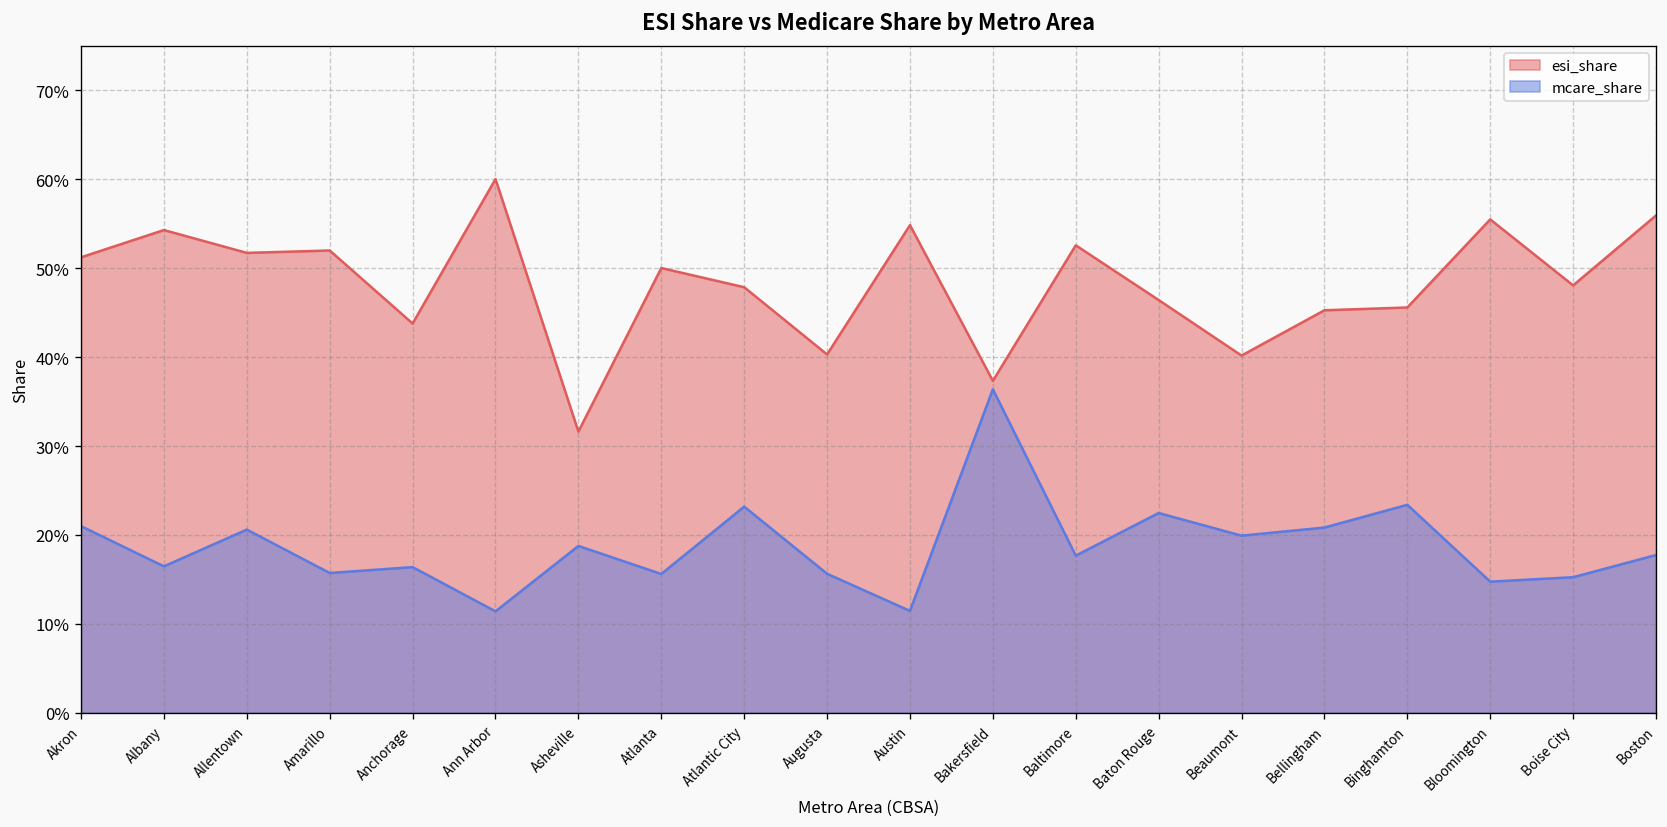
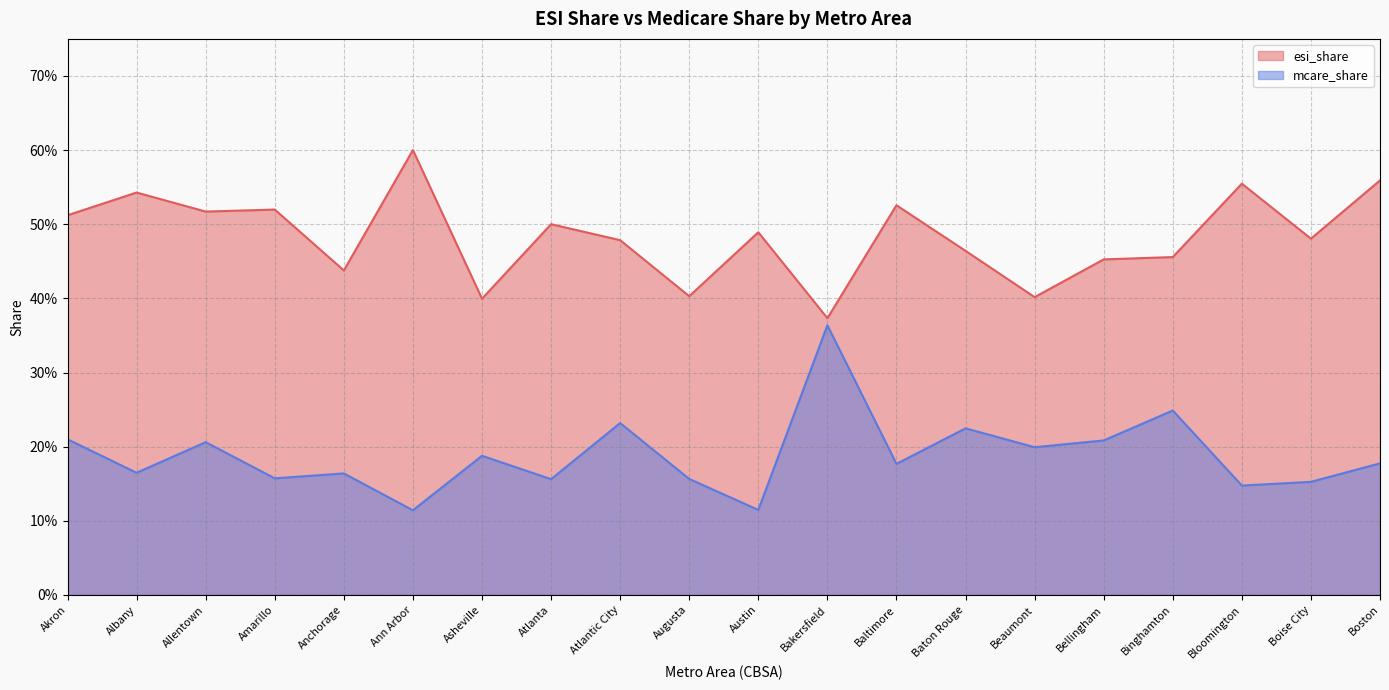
esi_share, Asheville: 32% -> 40%
esi_share, Austin: 55% -> 49%
mcare_share, Binghamton: 23% -> 25%
